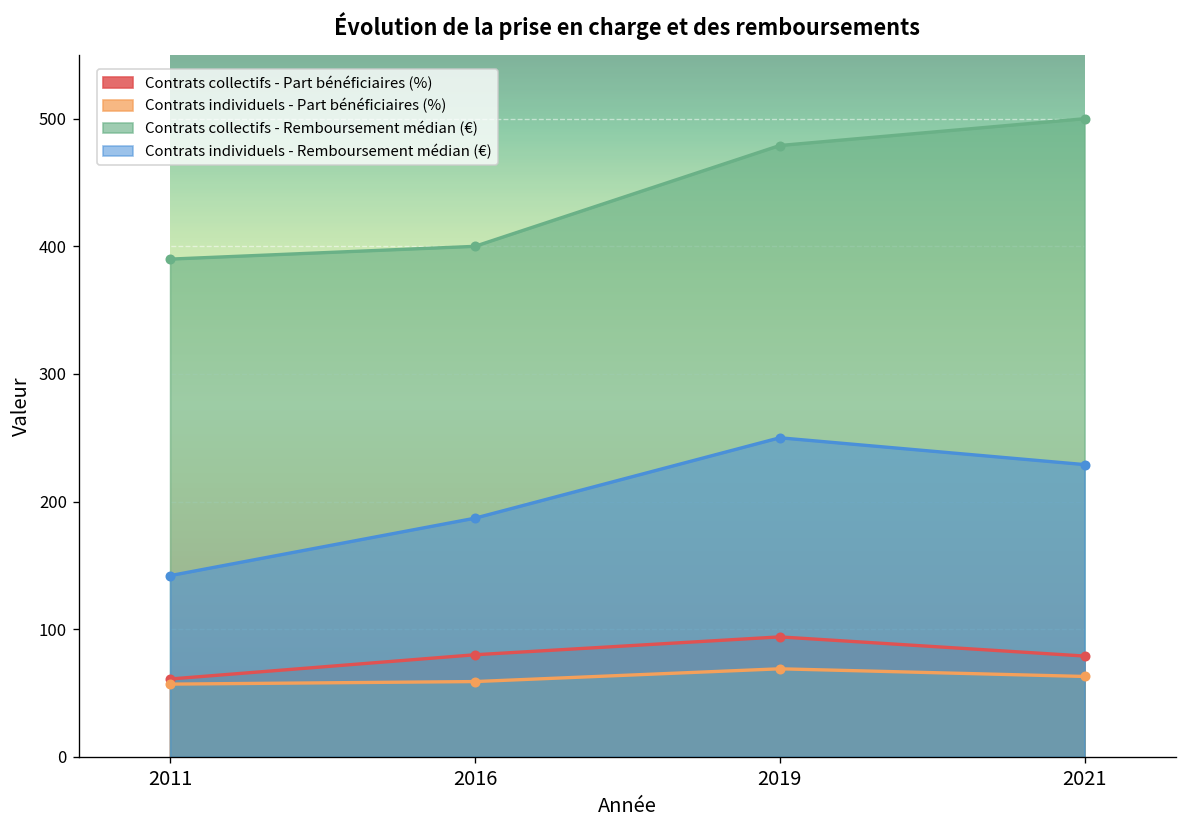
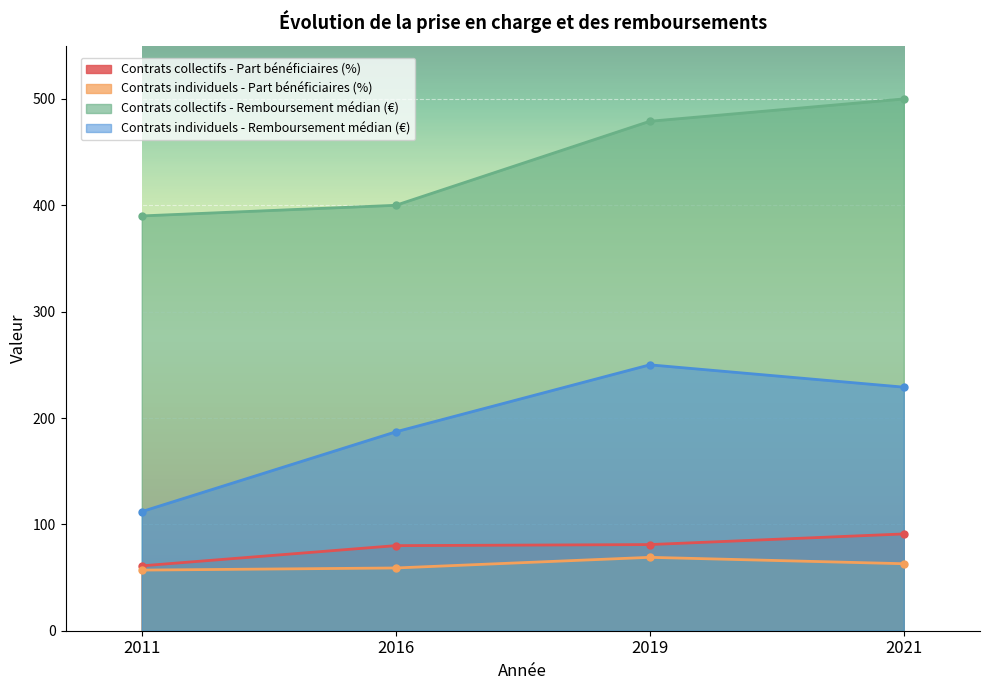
Contrats individuels - Remboursement médian (€), 2011: 142 -> 112
Contrats collectifs - Part bénéficiaires (%), 2019: 94 -> 81
Contrats collectifs - Part bénéficiaires (%), 2021: 79 -> 91
